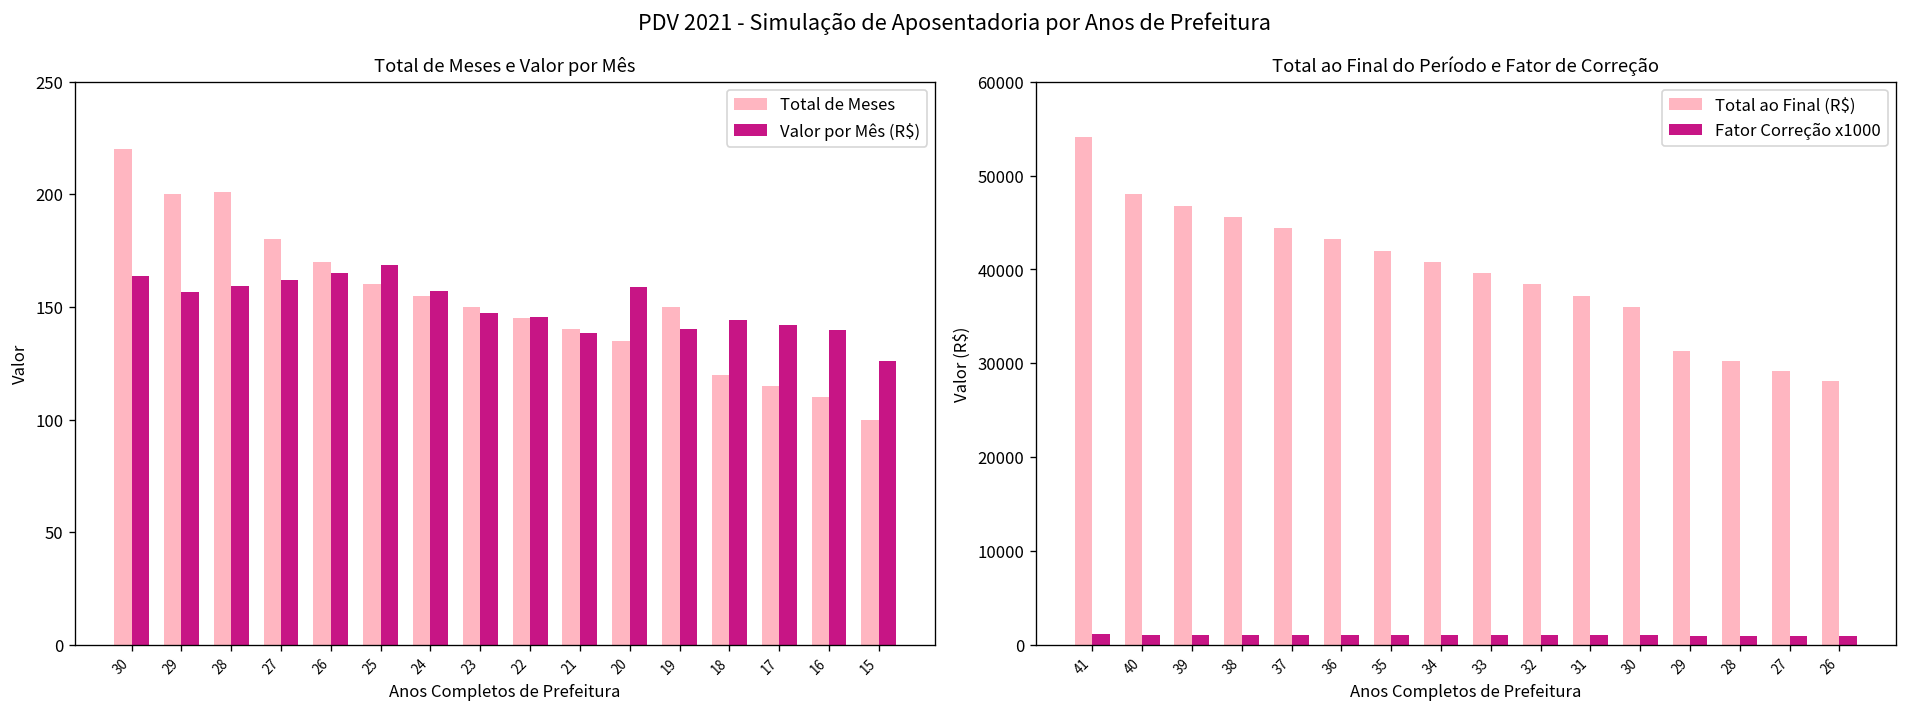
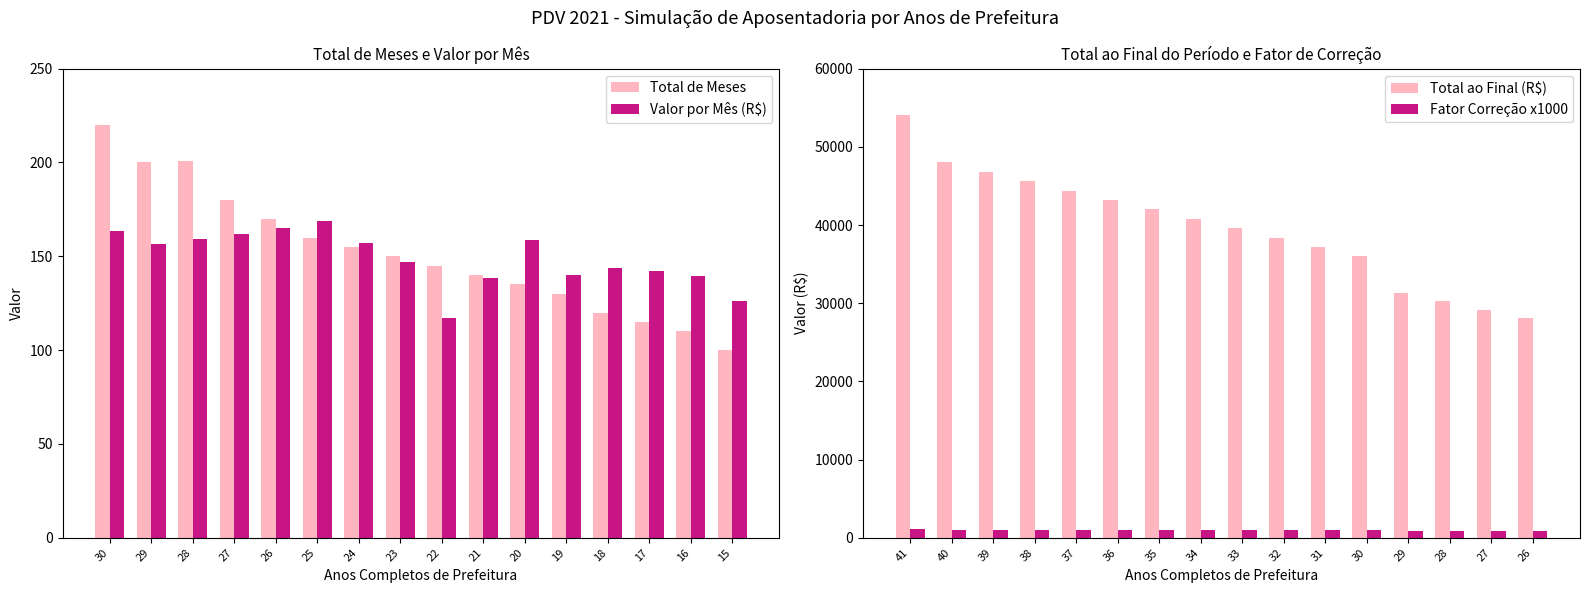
Total de Meses e Valor por Mês, Valor por Mês (R$), 22: 146 -> 117
Total de Meses e Valor por Mês, Total de Meses, 19: 150 -> 130
